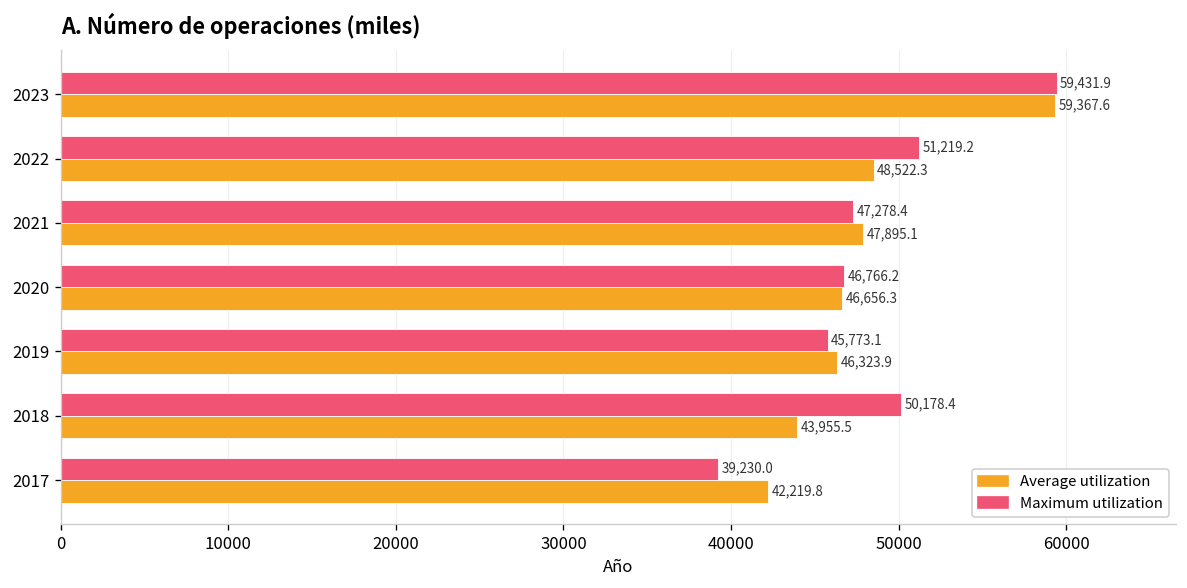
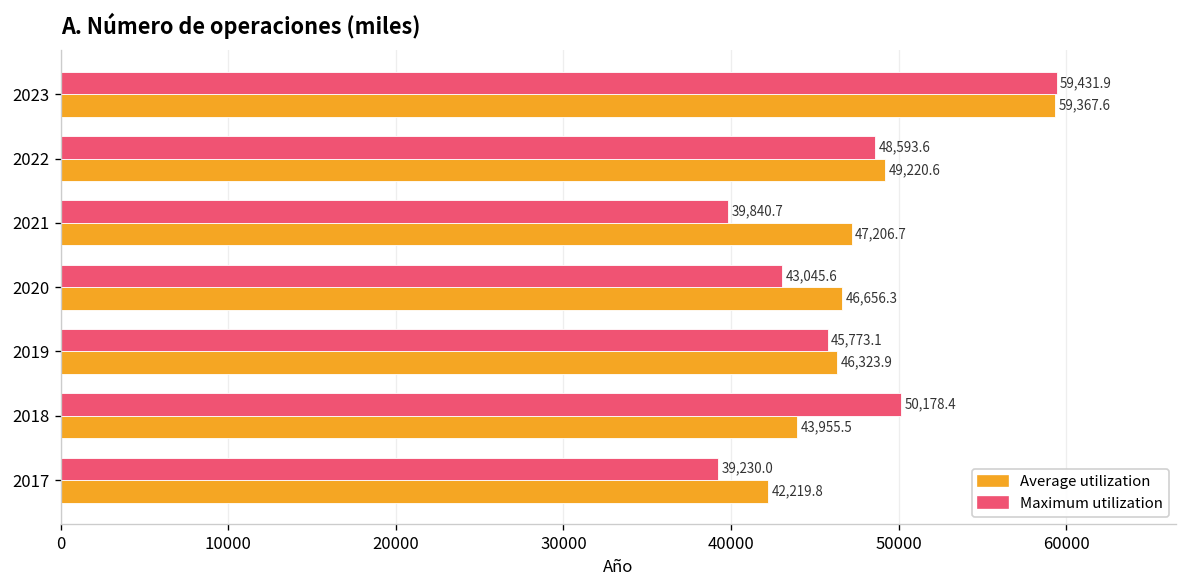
Maximum utilization, 2022: 51,219.2 -> 48,593.6
Average utilization, 2022: 48,522.3 -> 49,220.6
Maximum utilization, 2021: 47,278.4 -> 39,840.7
Average utilization, 2021: 47,895.1 -> 47,206.7
Maximum utilization, 2020: 46,766.2 -> 43,045.6
